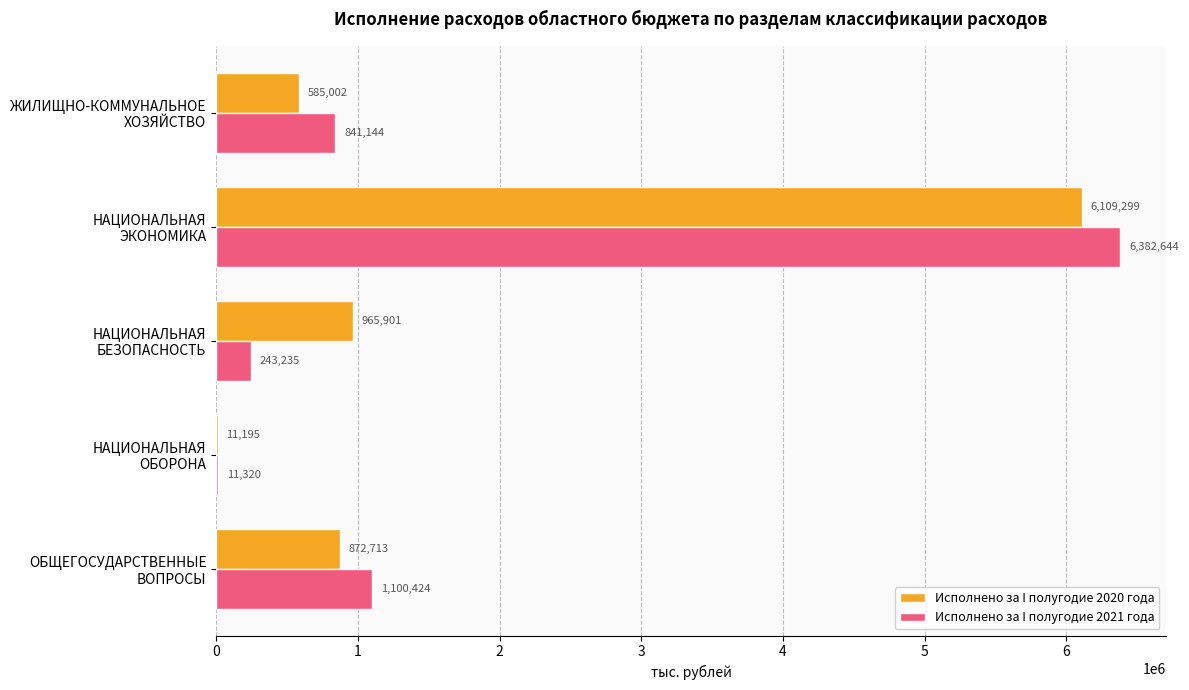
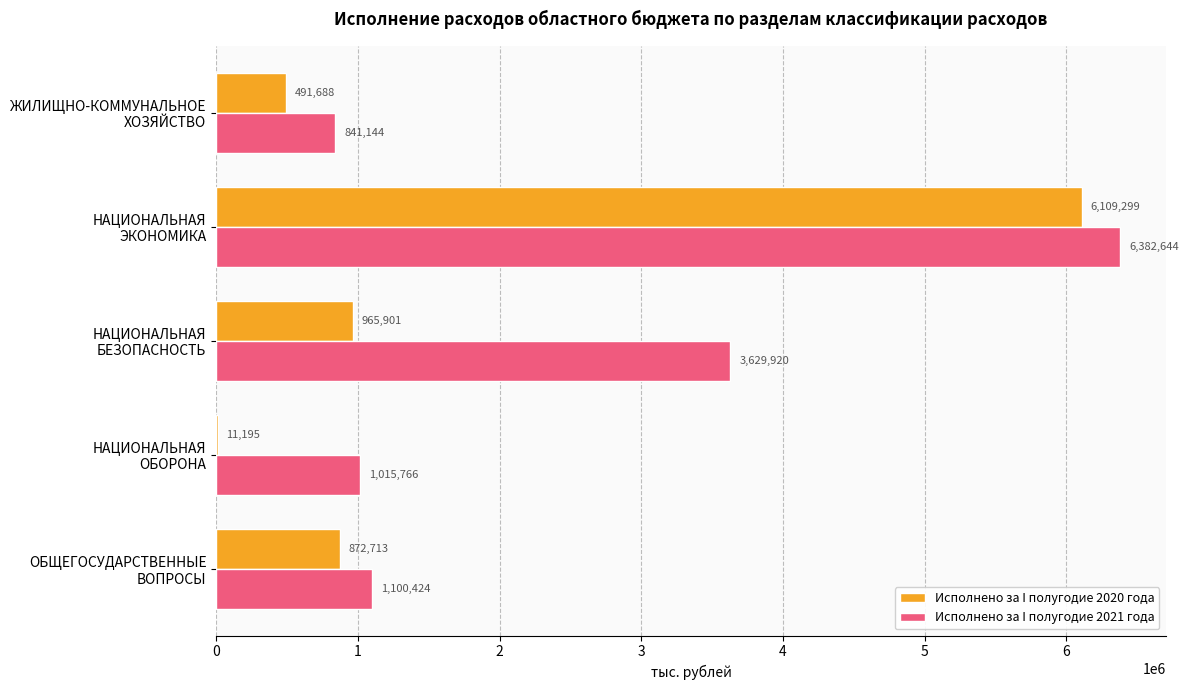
Исполнено за I полугодие 2020 года, ЖИЛИЩНО-КОММУНАЛЬНОЕ ХОЗЯЙСТВО: 585,002 -> 491,688
Исполнено за I полугодие 2021 года, НАЦИОНАЛЬНАЯ БЕЗОПАСНОСТЬ: 243,235 -> 3,629,920
Исполнено за I полугодие 2021 года, НАЦИОНАЛЬНАЯ ОБОРОНА: 11,320 -> 1,015,766
